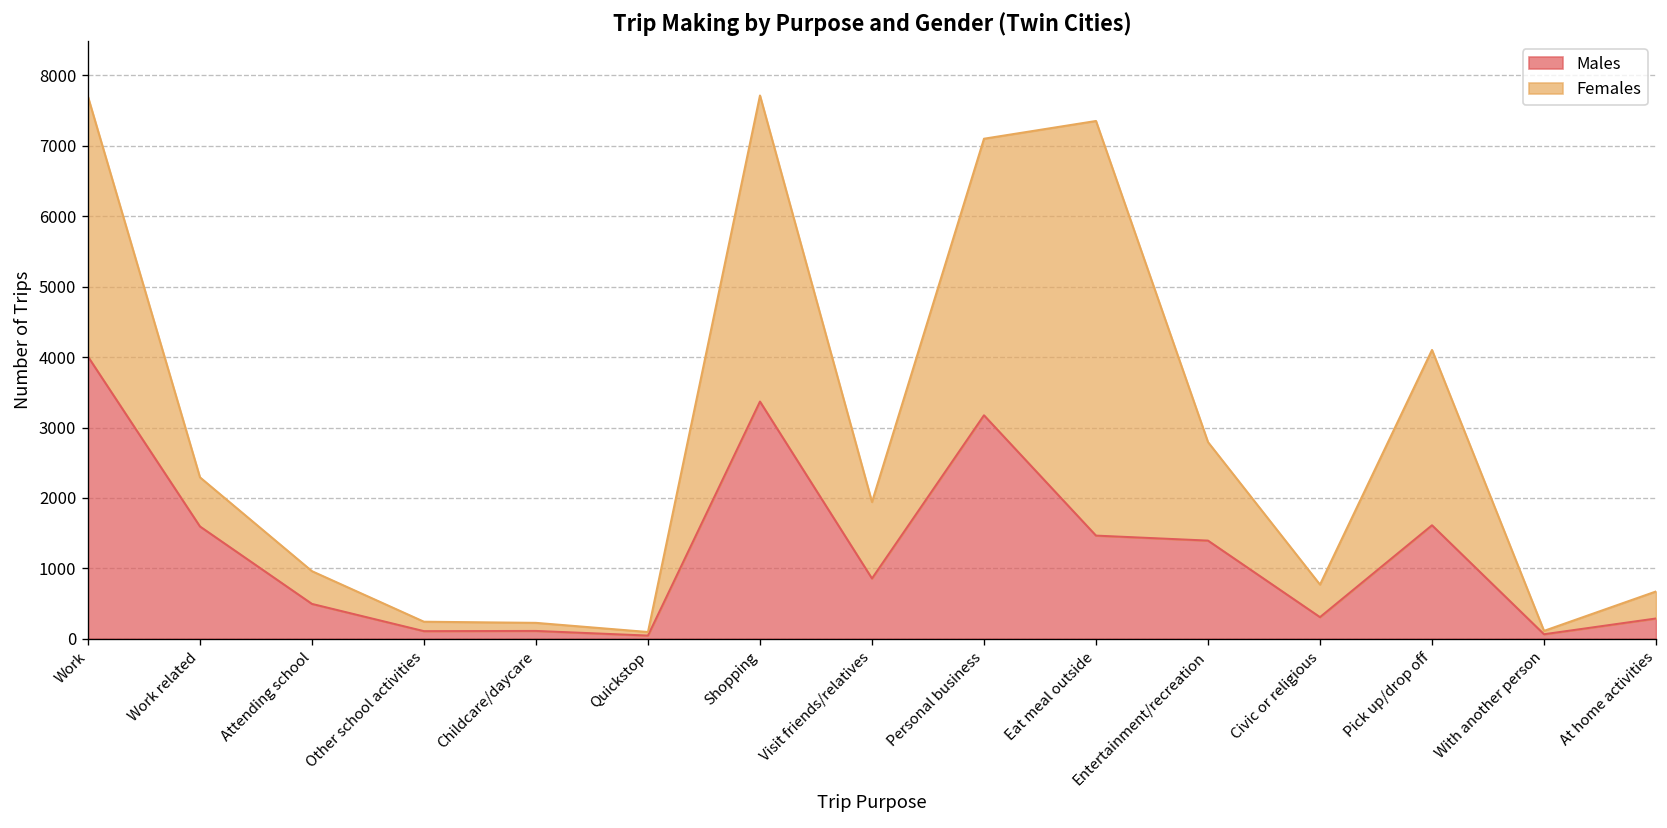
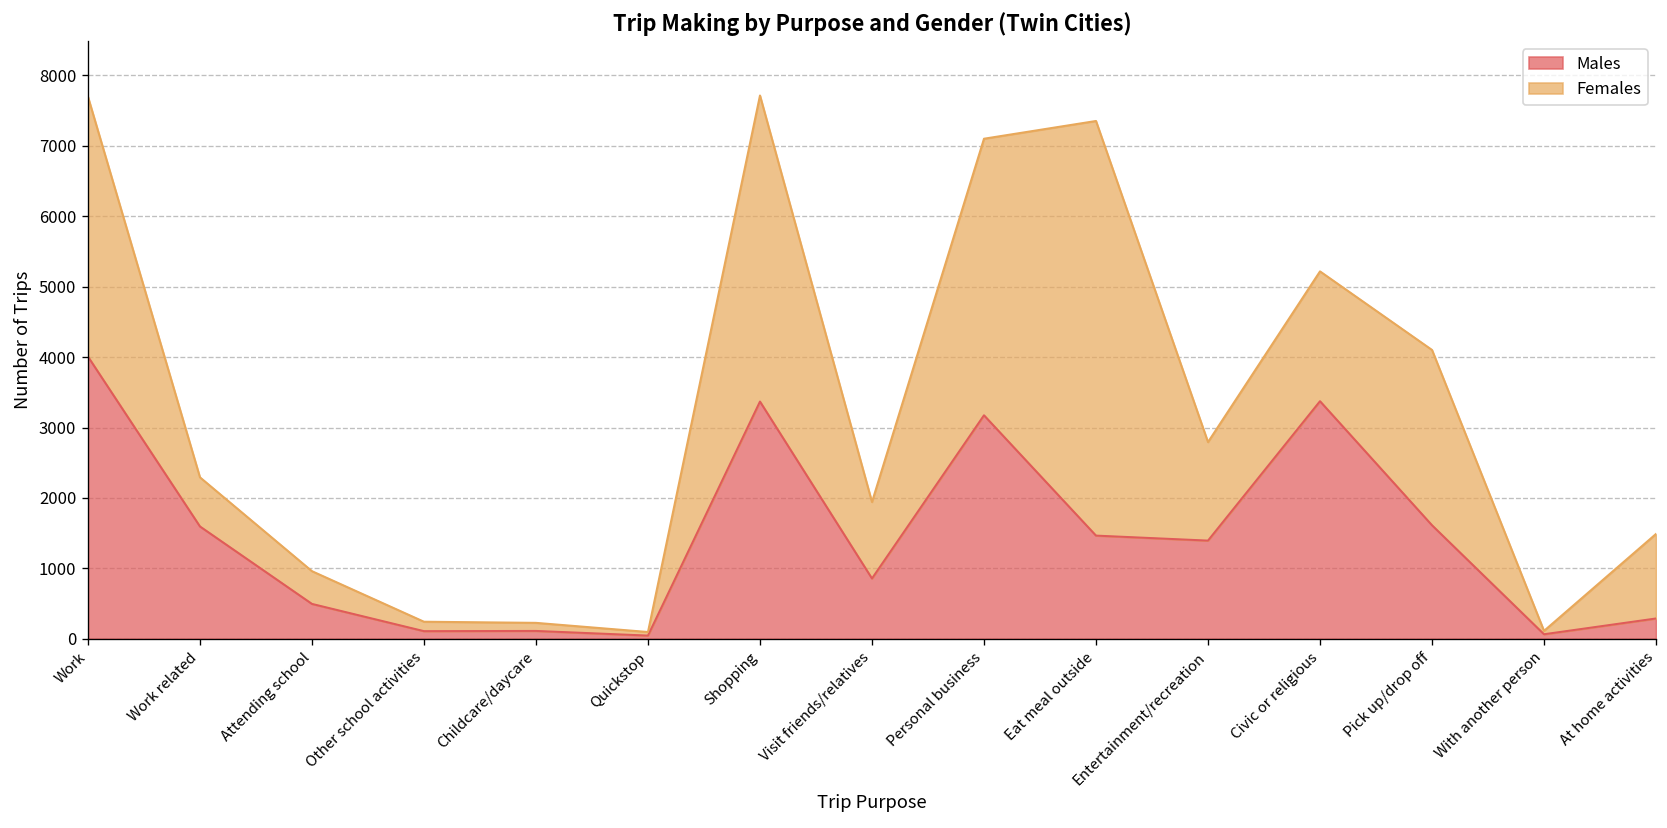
Males, Civic or religious: 300 -> 3400
Females, Civic or religious: 500 -> 1800
Females, At home activities: 400 -> 1200
